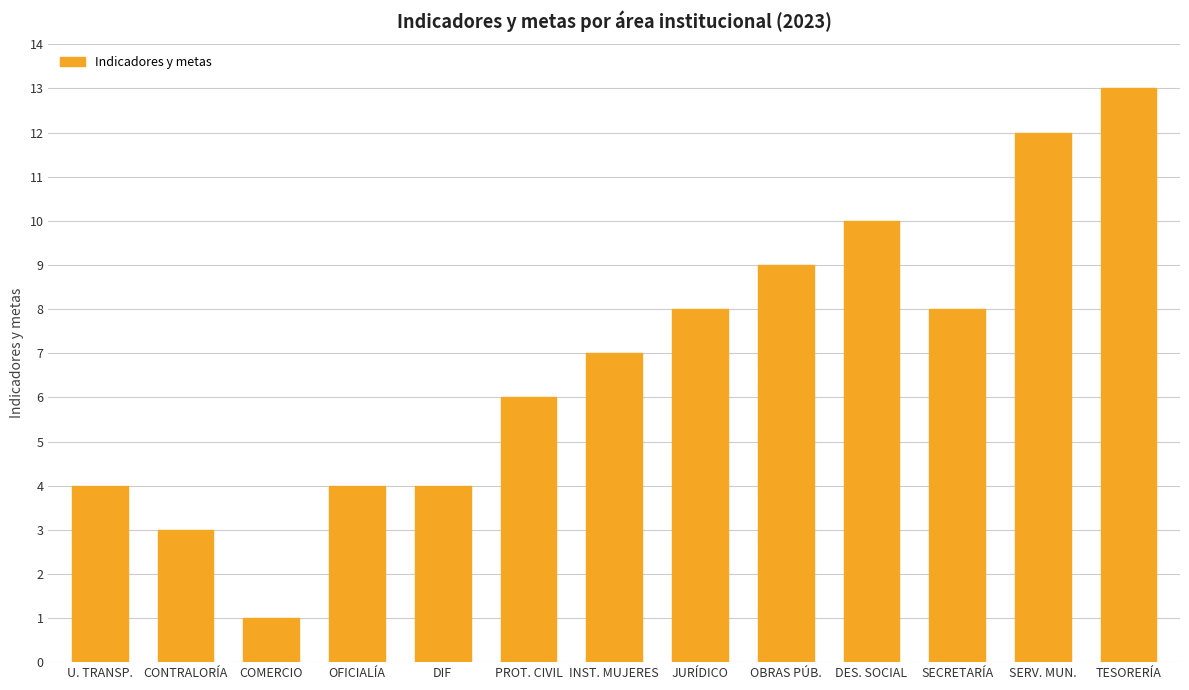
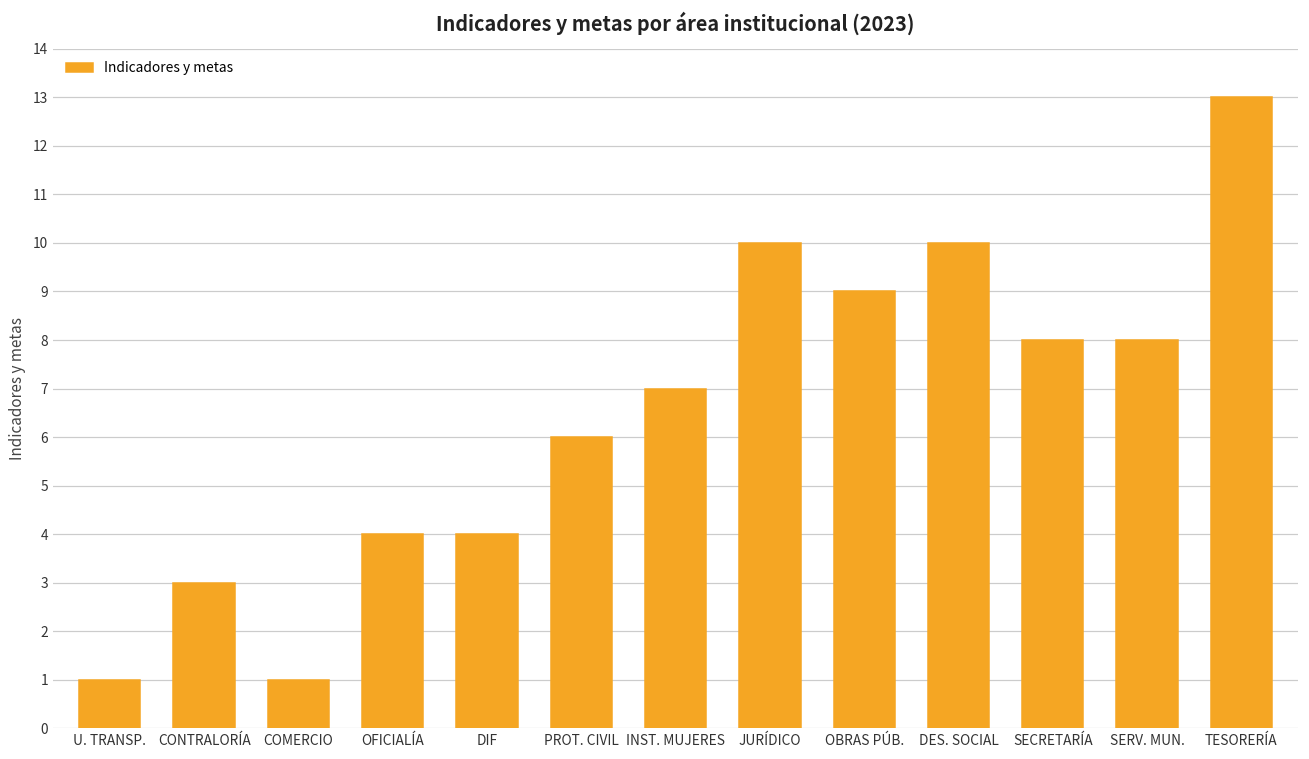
U. TRANSP.: 4 -> 1
JURÍDICO: 8 -> 10
SERV. MUN.: 12 -> 8
